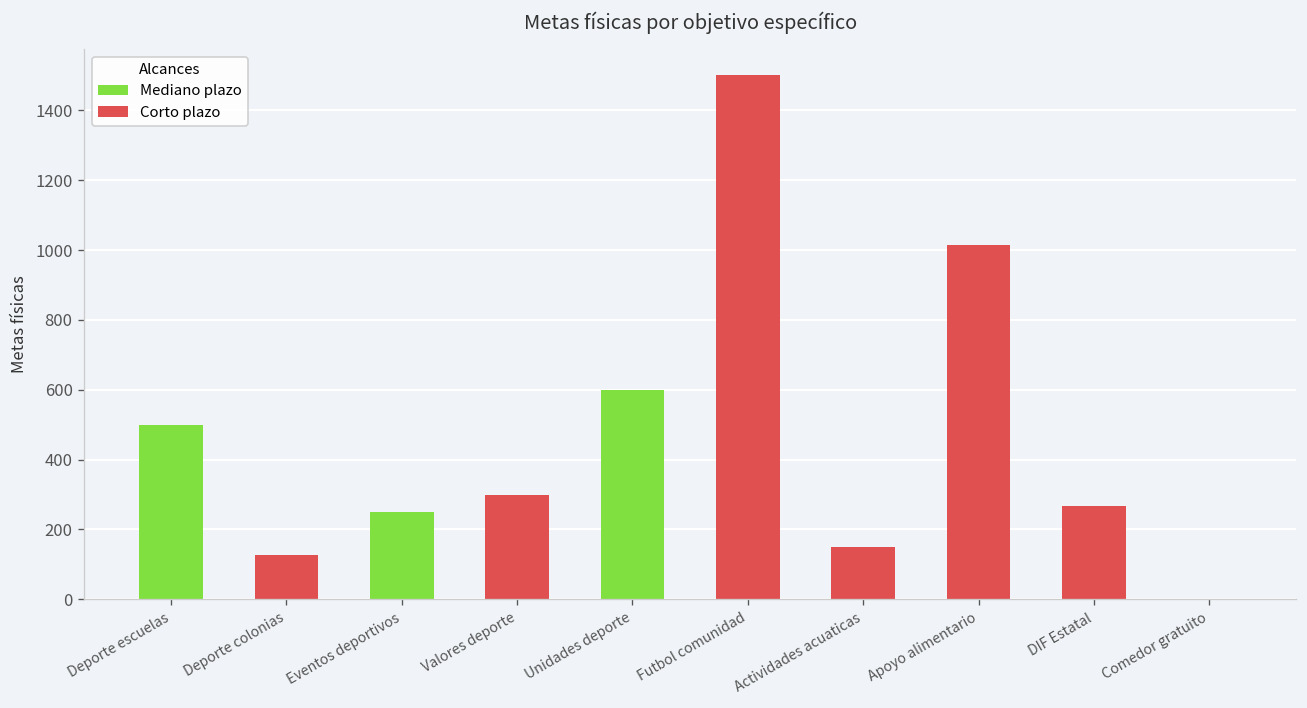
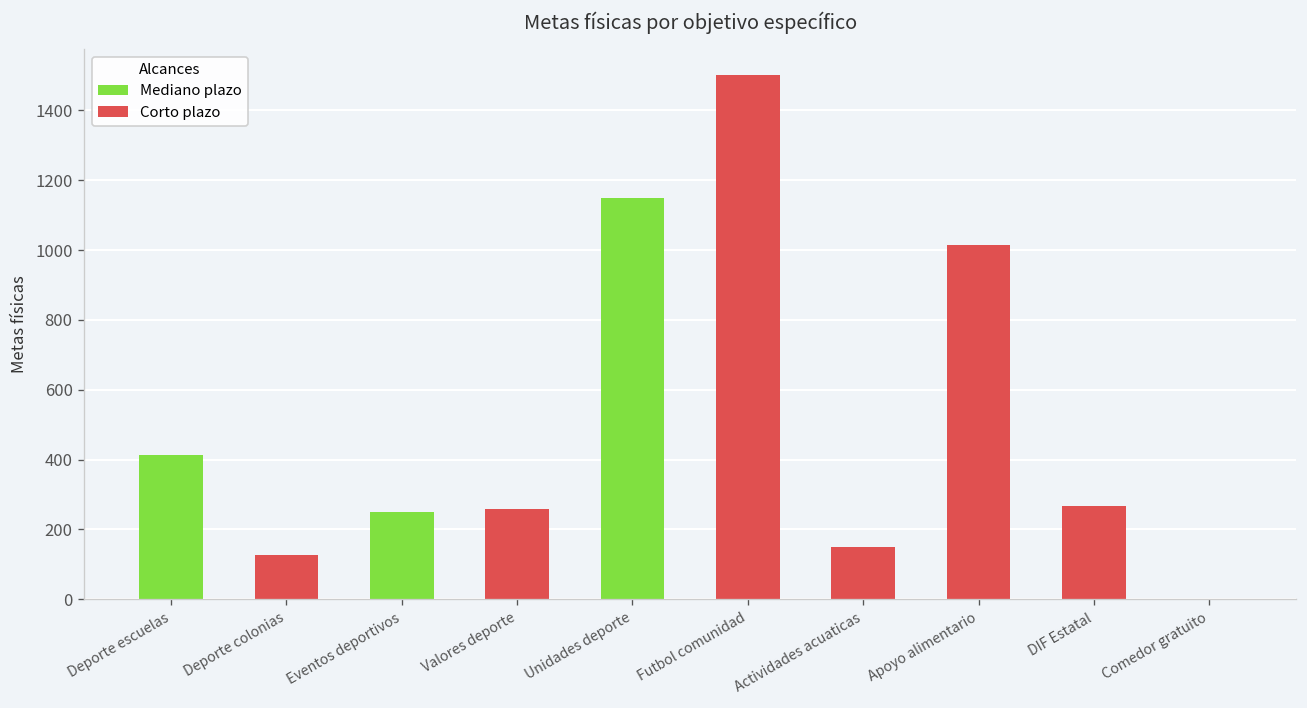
Deporte escuelas: 500 -> 410
Valores deporte: 300 -> 260
Unidades deporte: 600 -> 1150
